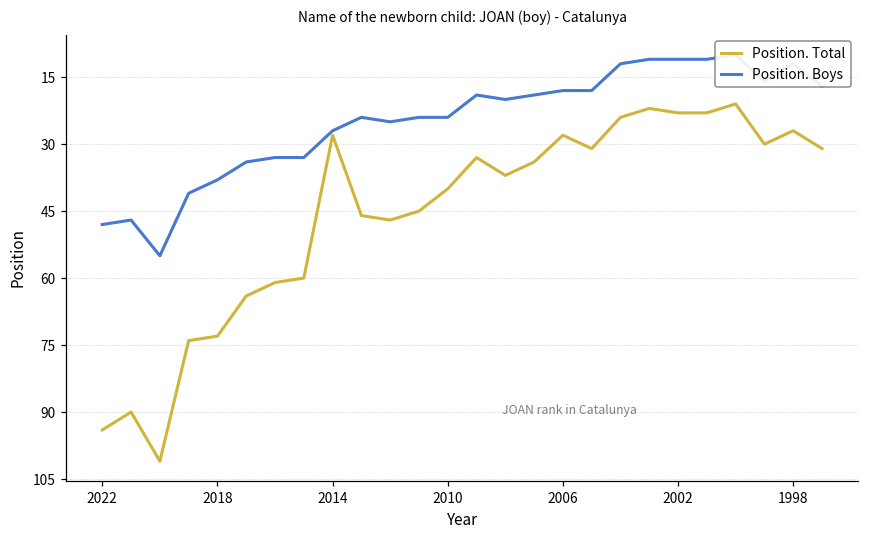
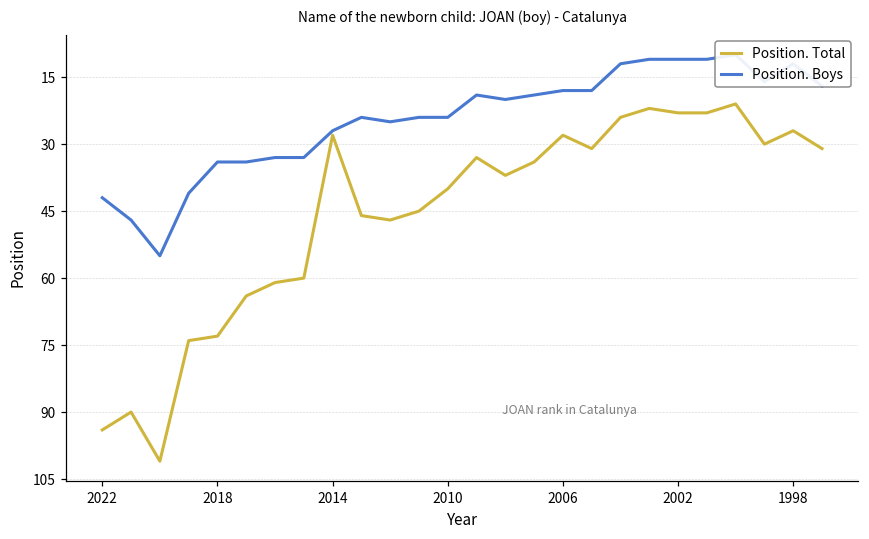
Position. Boys, 2022: 48 -> 42
Position. Boys, 2018: 38 -> 34
